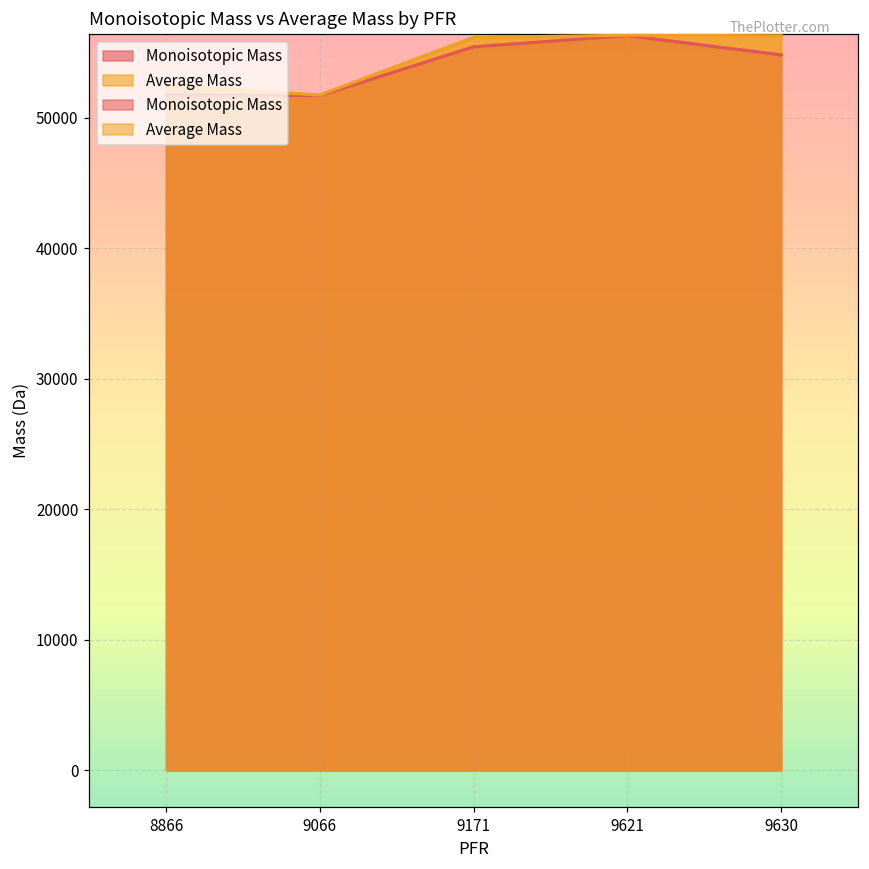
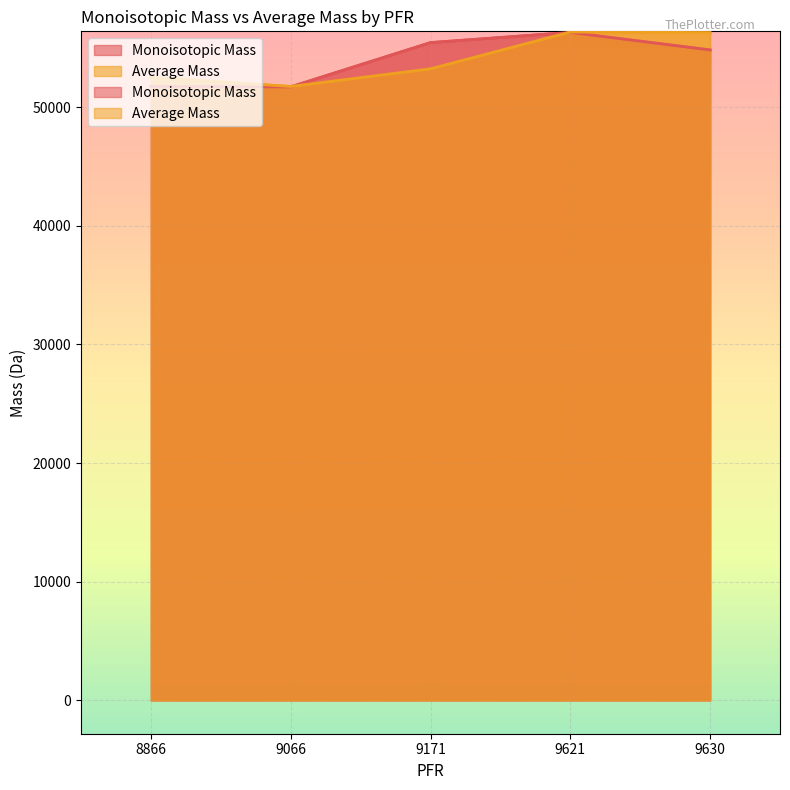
Average Mass, 9171: 56200 -> 53200
